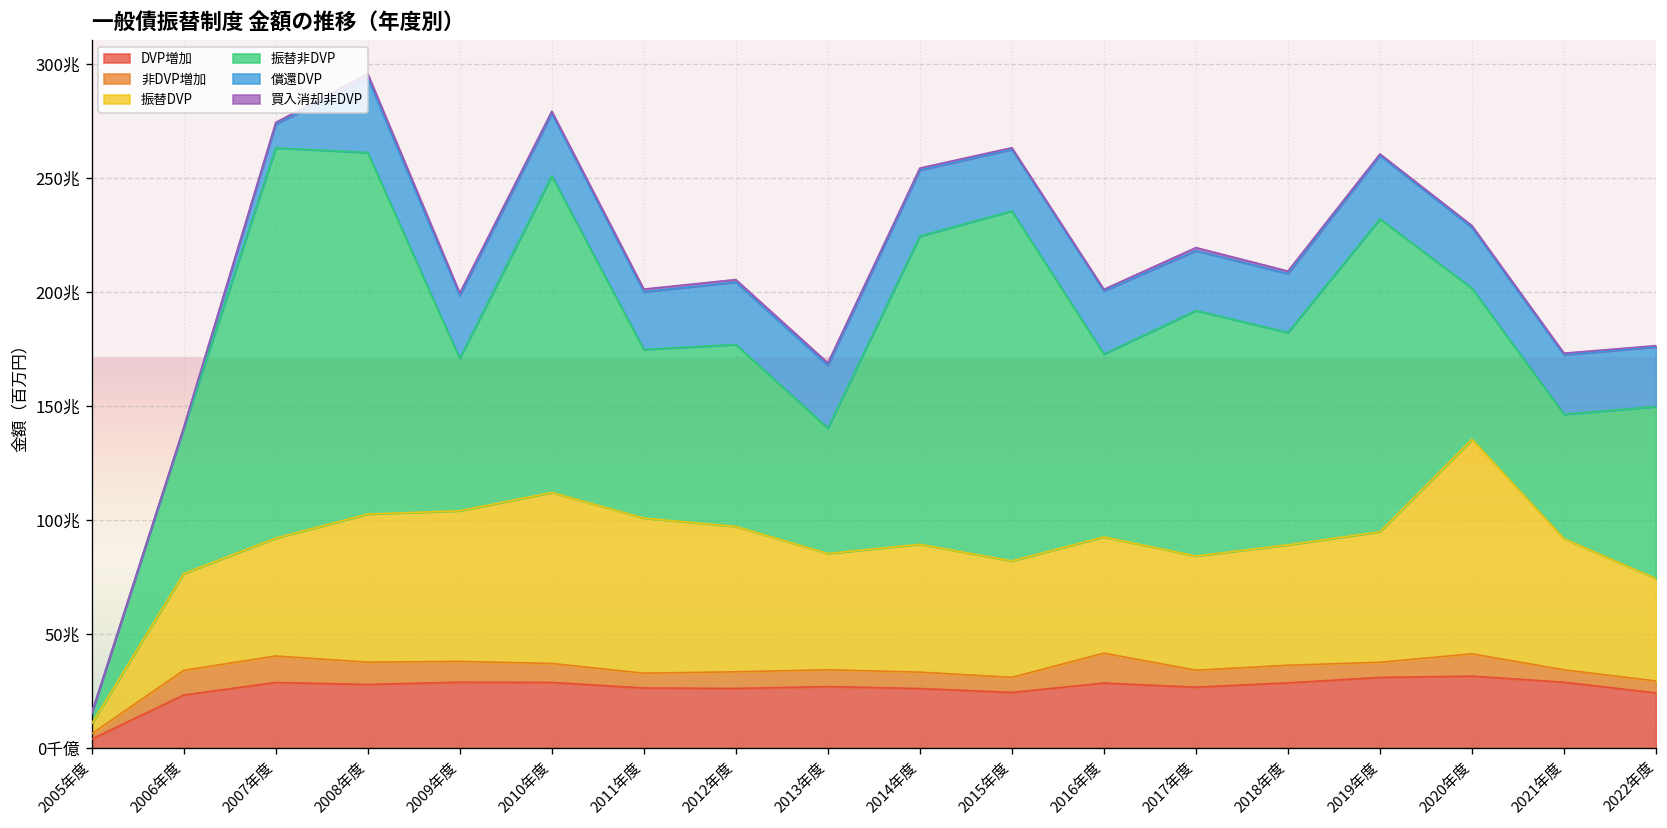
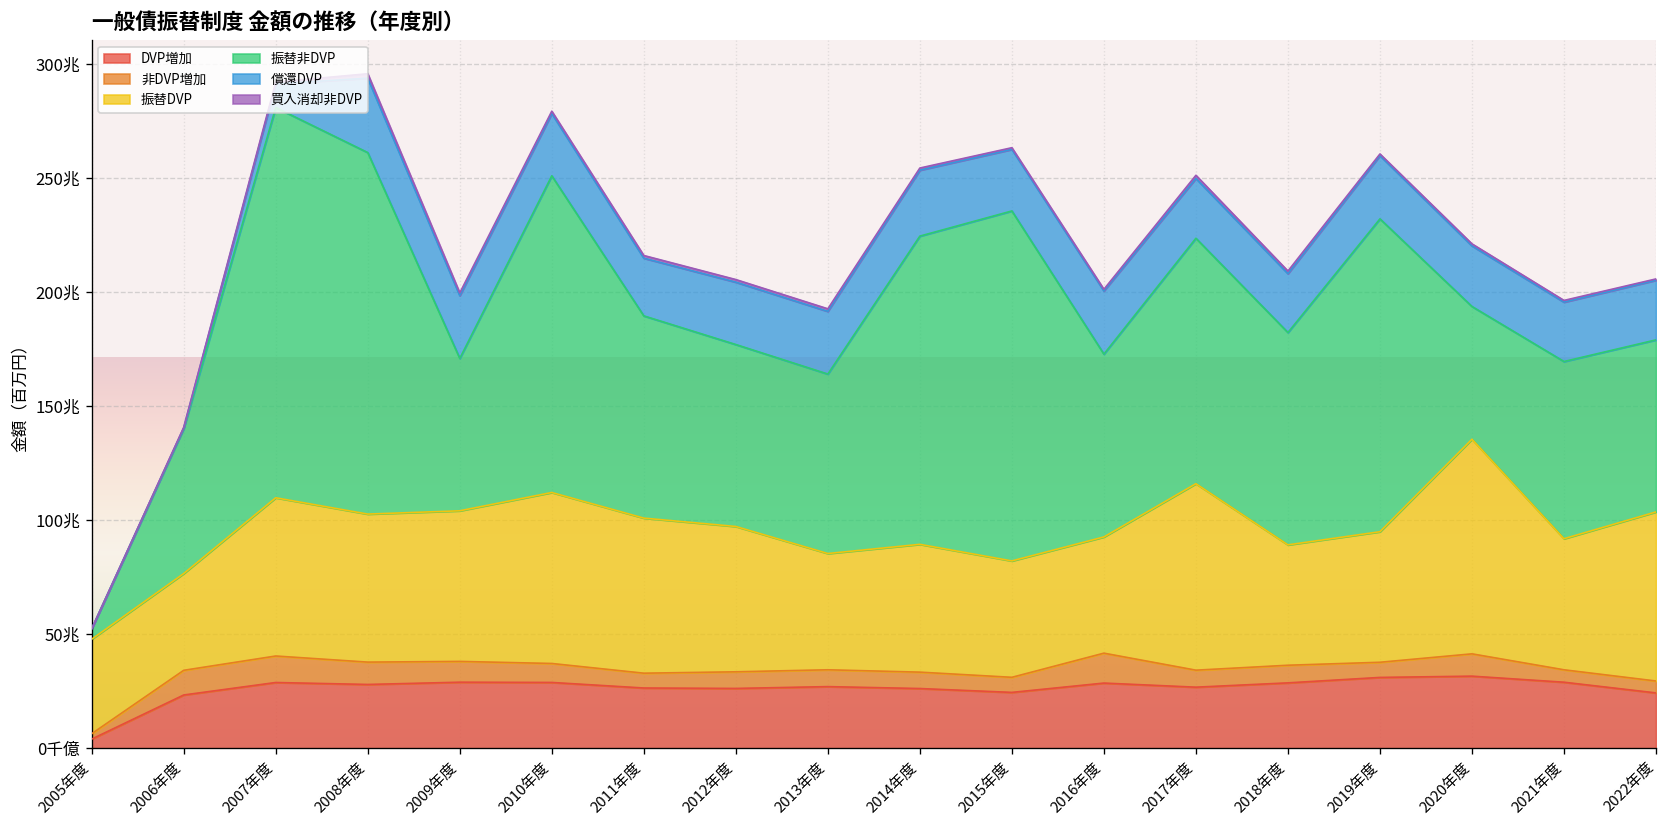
振替DVP, 2005年度: 4兆 -> 41兆
振替DVP, 2007年度: 52兆 -> 69兆
振替非DVP, 2011年度: 74兆 -> 89兆
振替非DVP, 2013年度: 55兆 -> 79兆
振替DVP, 2017年度: 50兆 -> 82兆
振替非DVP, 2020年度: 66兆 -> 58兆
振替非DVP, 2021年度: 55兆 -> 78兆
振替DVP, 2022年度: 45兆 -> 74兆
